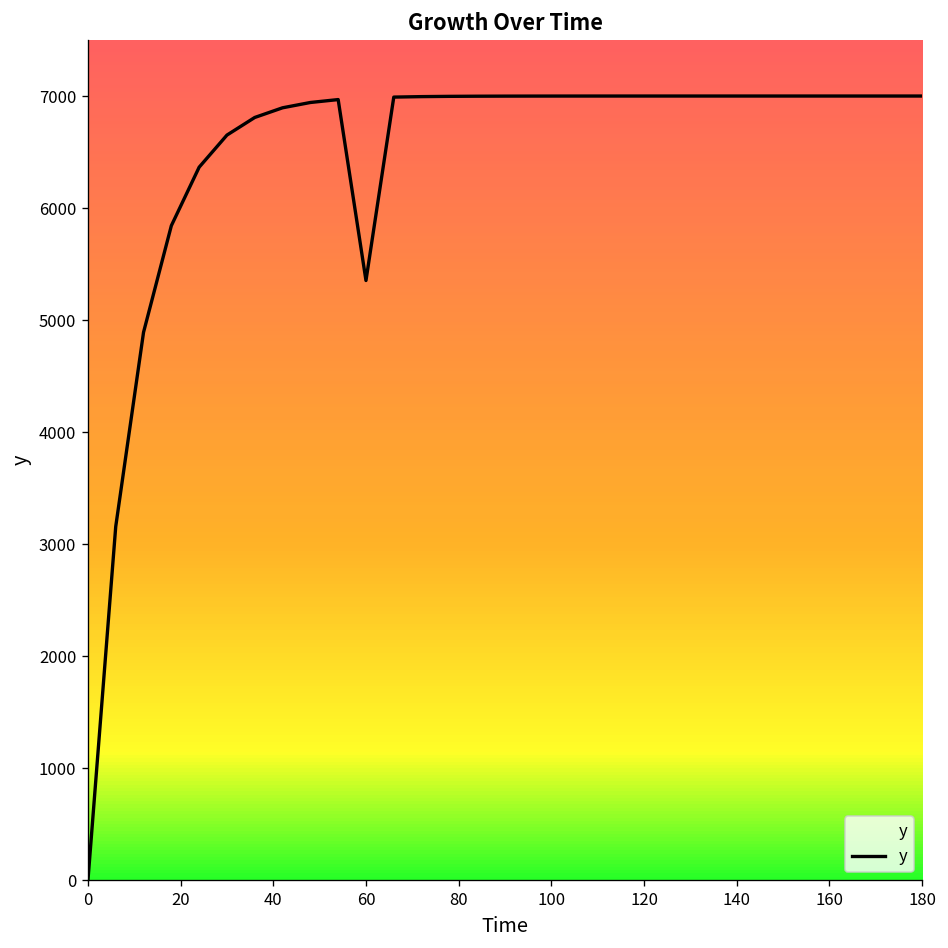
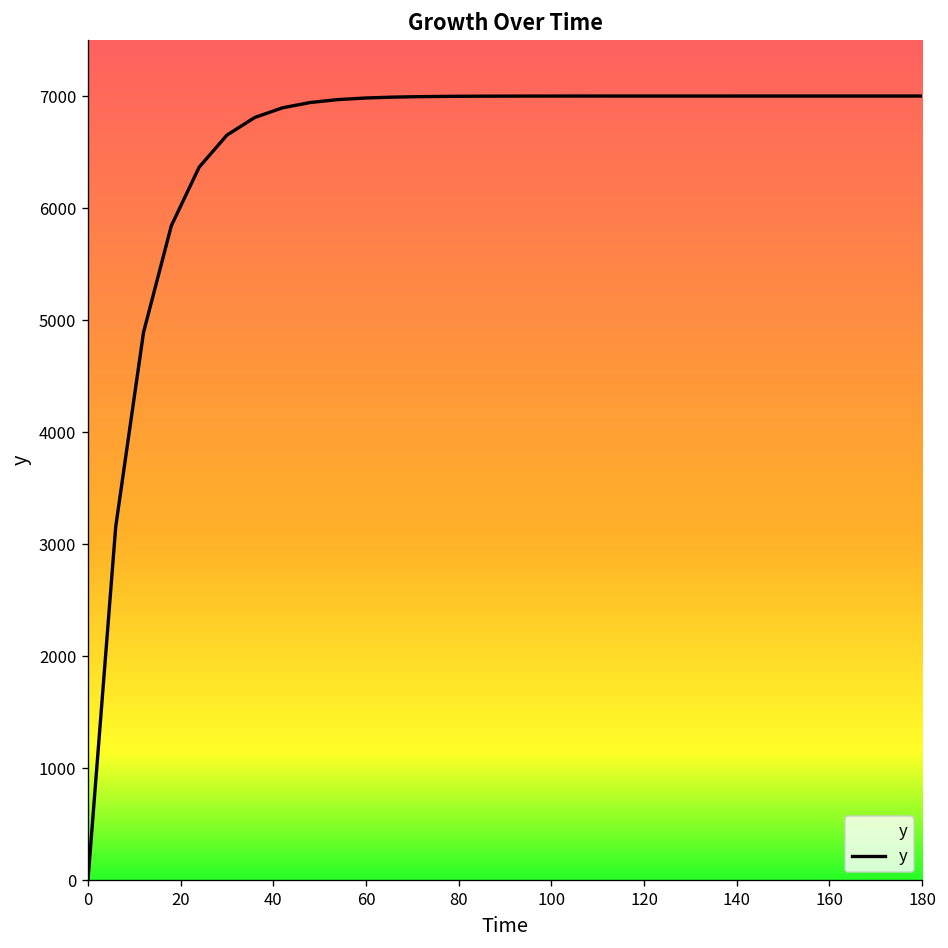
60: 5400 -> 7000
